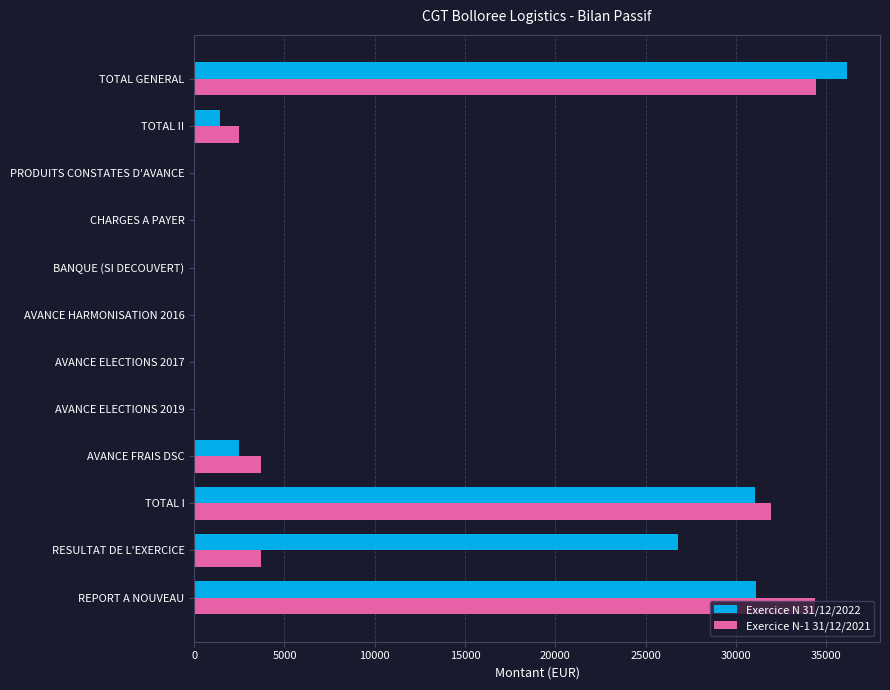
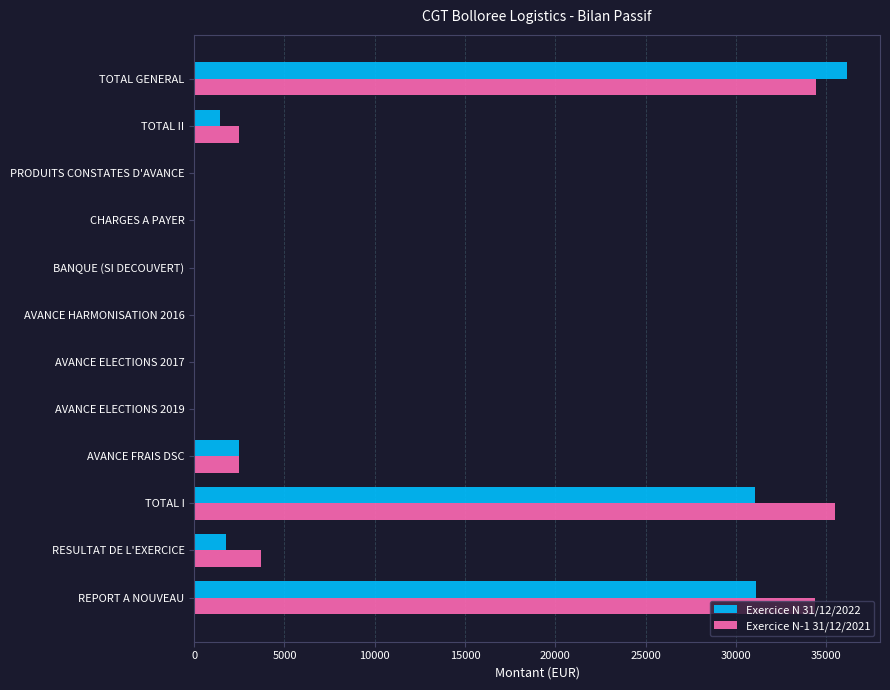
Exercice N-1 31/12/2021, AVANCE FRAIS DSC: 3700 -> 2500
Exercice N-1 31/12/2021, TOTAL I: 31900 -> 35500
Exercice N 31/12/2022, RESULTAT DE L'EXERCICE: 26800 -> 1700
